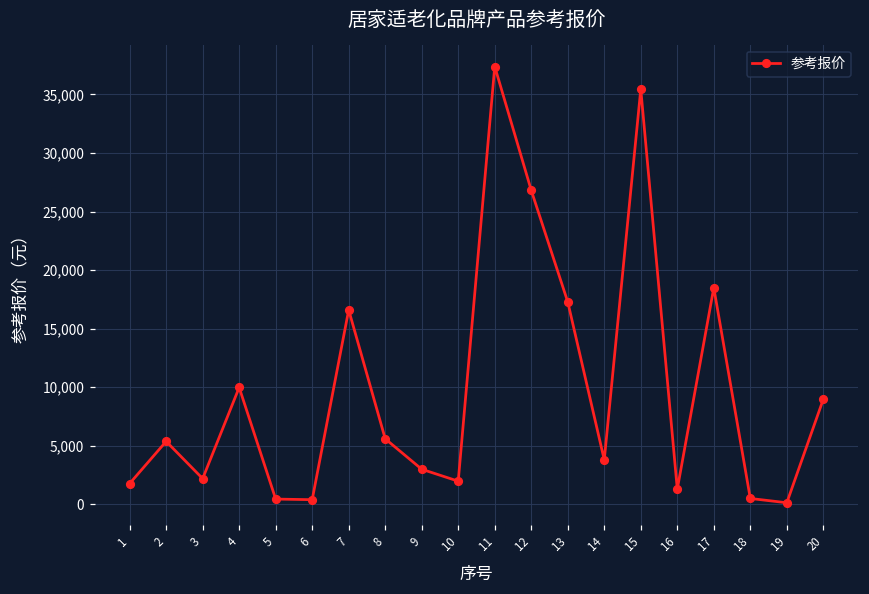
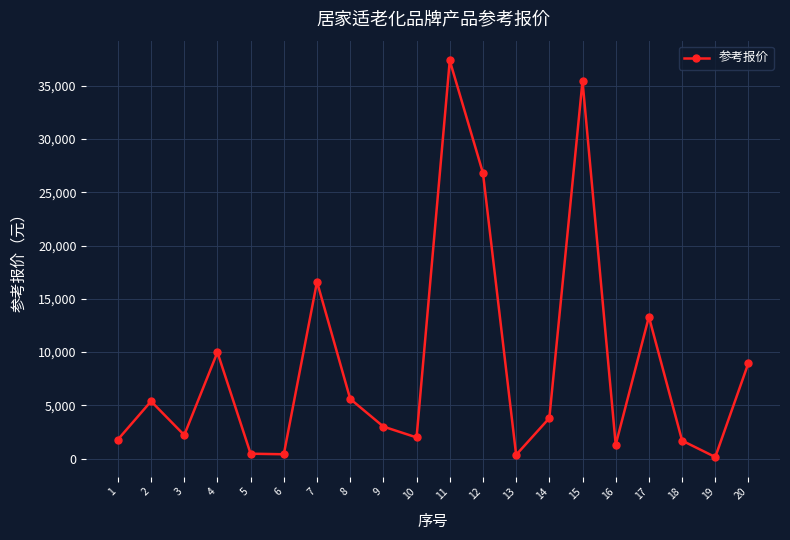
13: 17,300 -> 300
17: 18,500 -> 13,300
18: 500 -> 1,700
